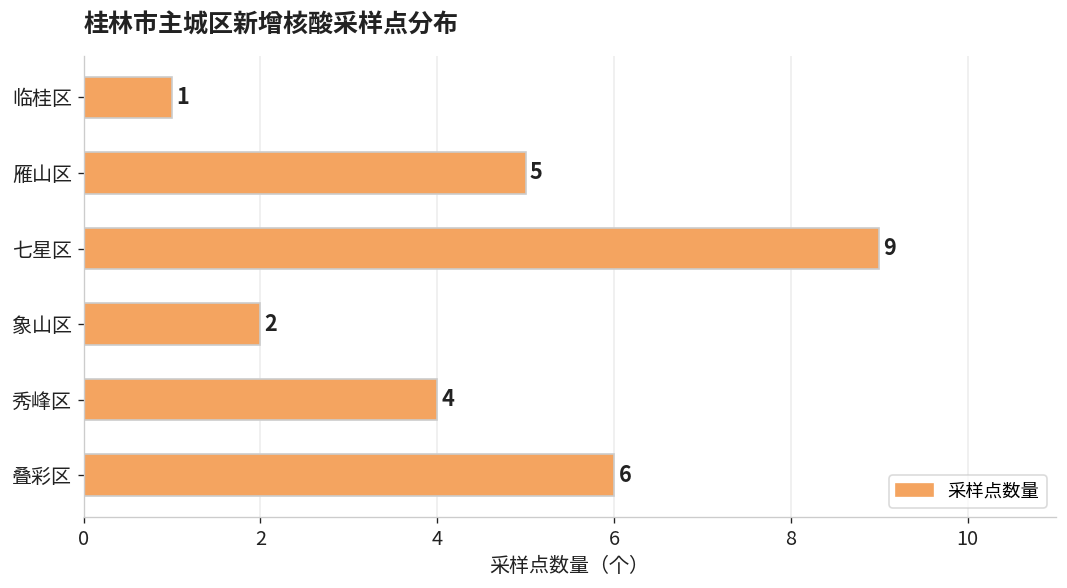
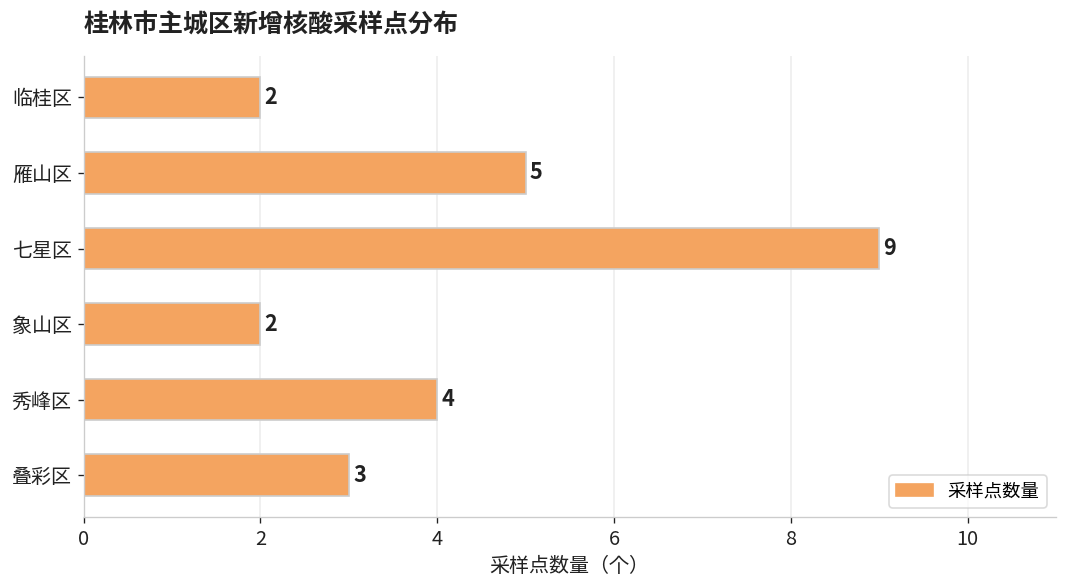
临桂区: 1 -> 2
叠彩区: 6 -> 3
